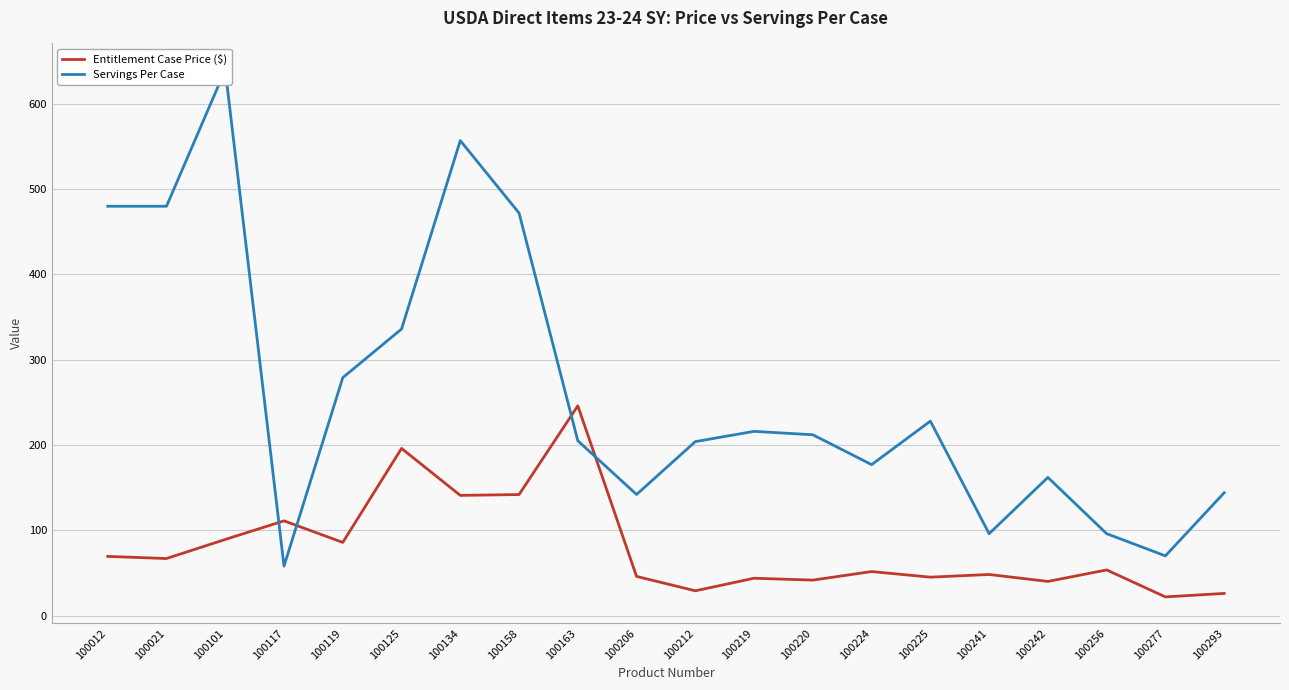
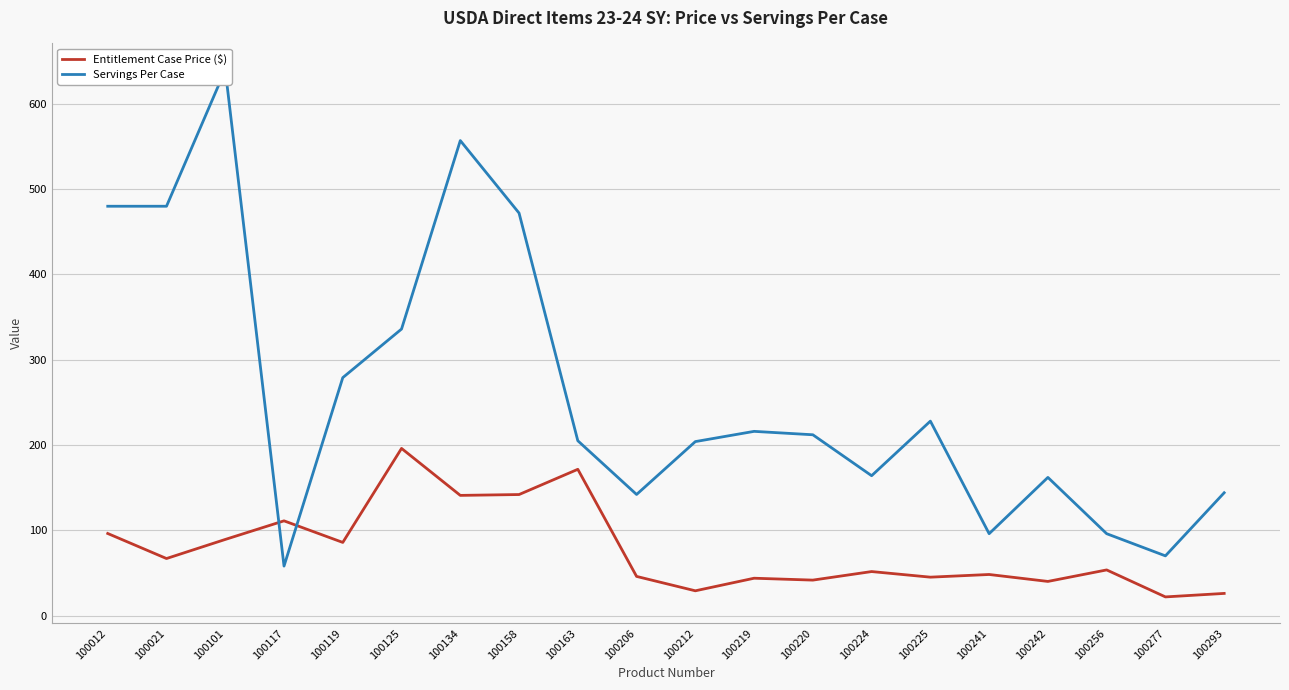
Entitlement Case Price ($), 100012: 70 -> 100
Entitlement Case Price ($), 100163: 250 -> 170
Servings Per Case, 100224: 180 -> 160
